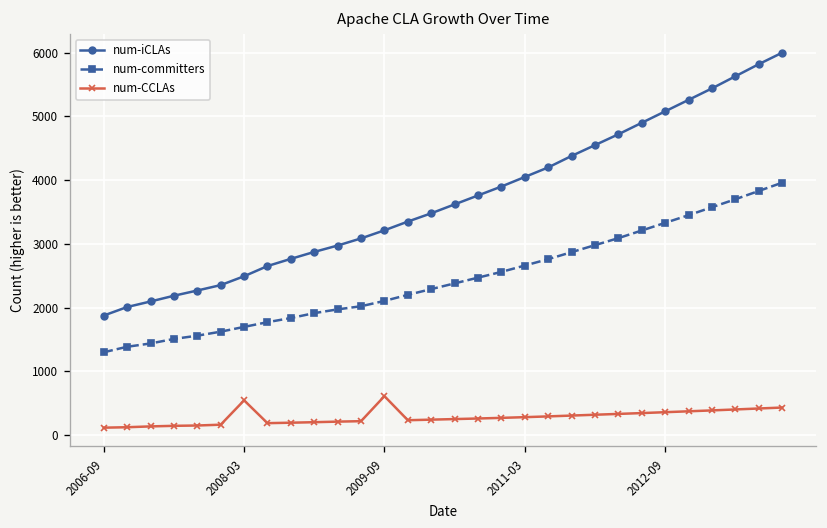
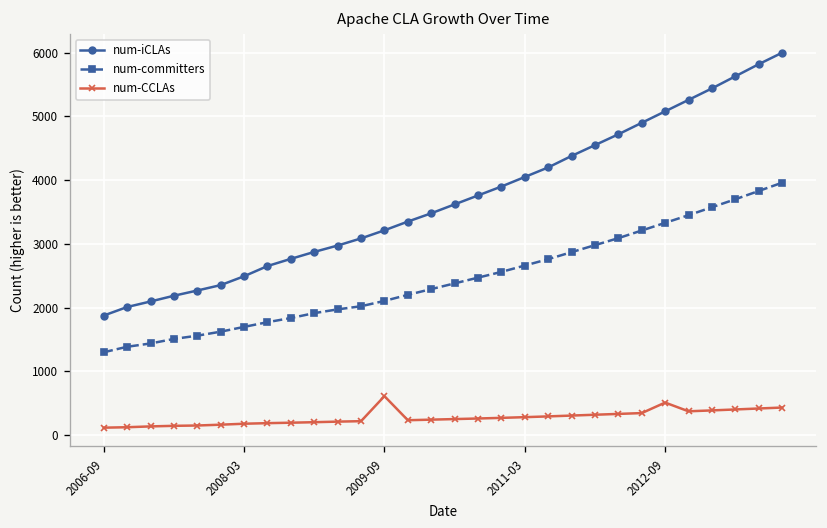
num-CCLAs, 2008-03: 500 -> 200
num-CCLAs, 2012-09: 400 -> 500
